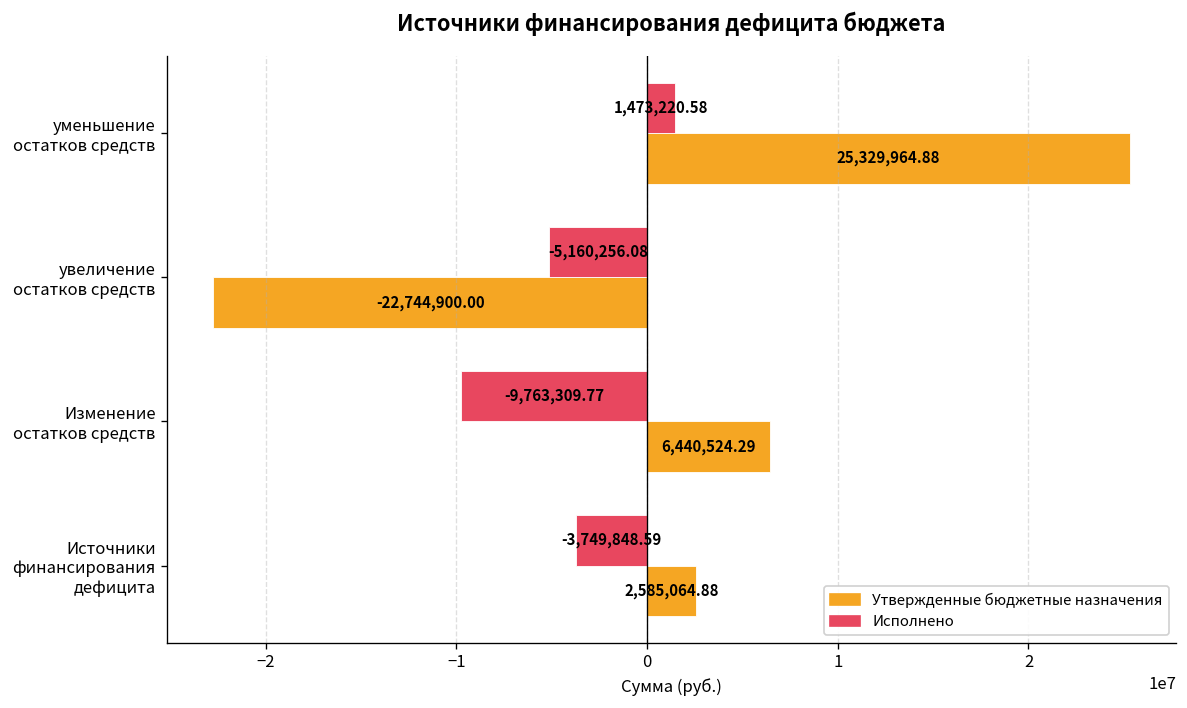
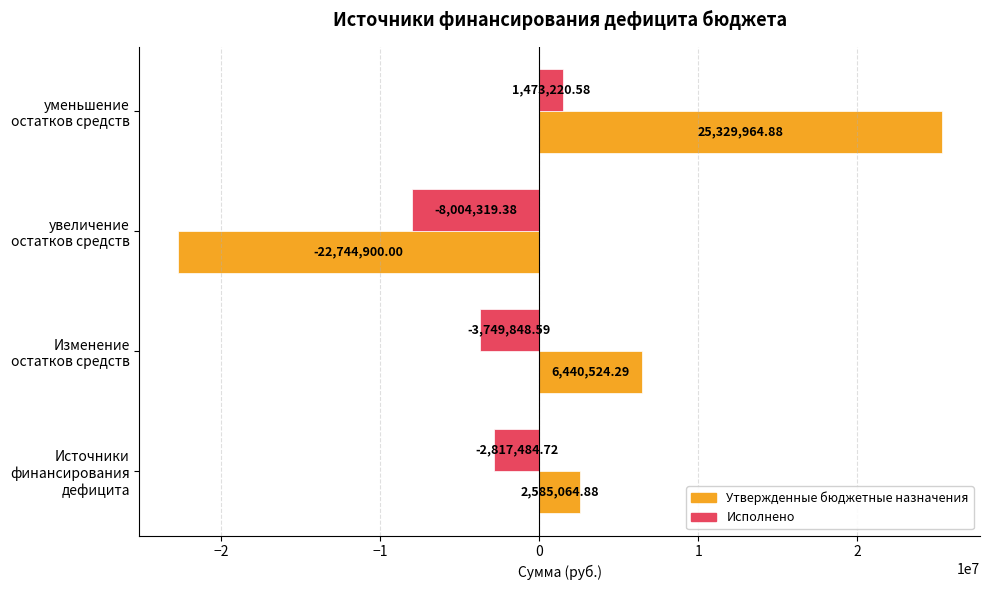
Исполнено, увеличение остатков средств: -5,160,256.08 -> -8,004,319.38
Исполнено, Изменение остатков средств: -9,763,309.77 -> -3,749,848.59
Исполнено, Источники финансирования дефицита: -3,749,848.59 -> -2,817,484.72
